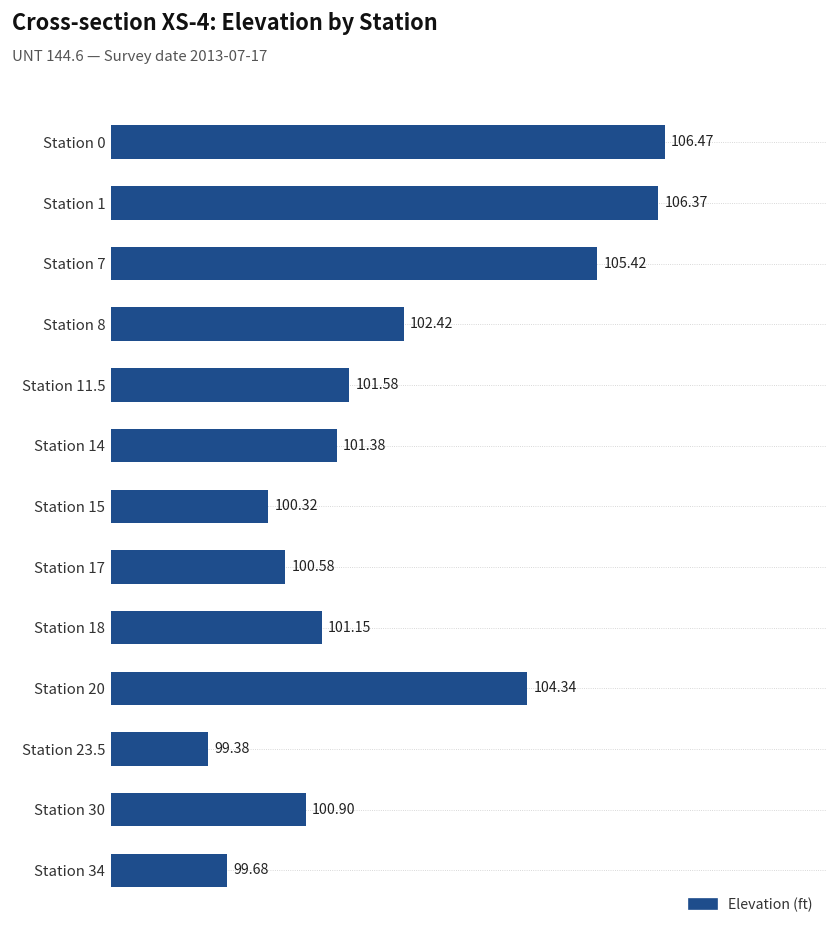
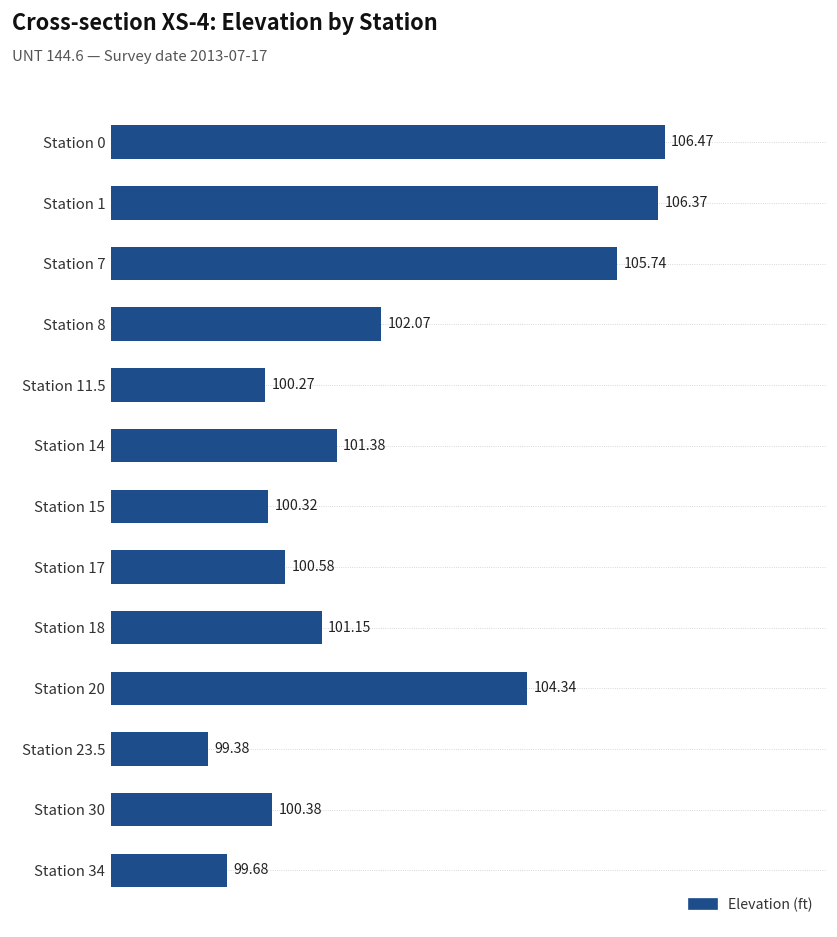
Station 7: 105.42 -> 105.74
Station 8: 102.42 -> 102.07
Station 11.5: 101.58 -> 100.27
Station 30: 100.90 -> 100.38
